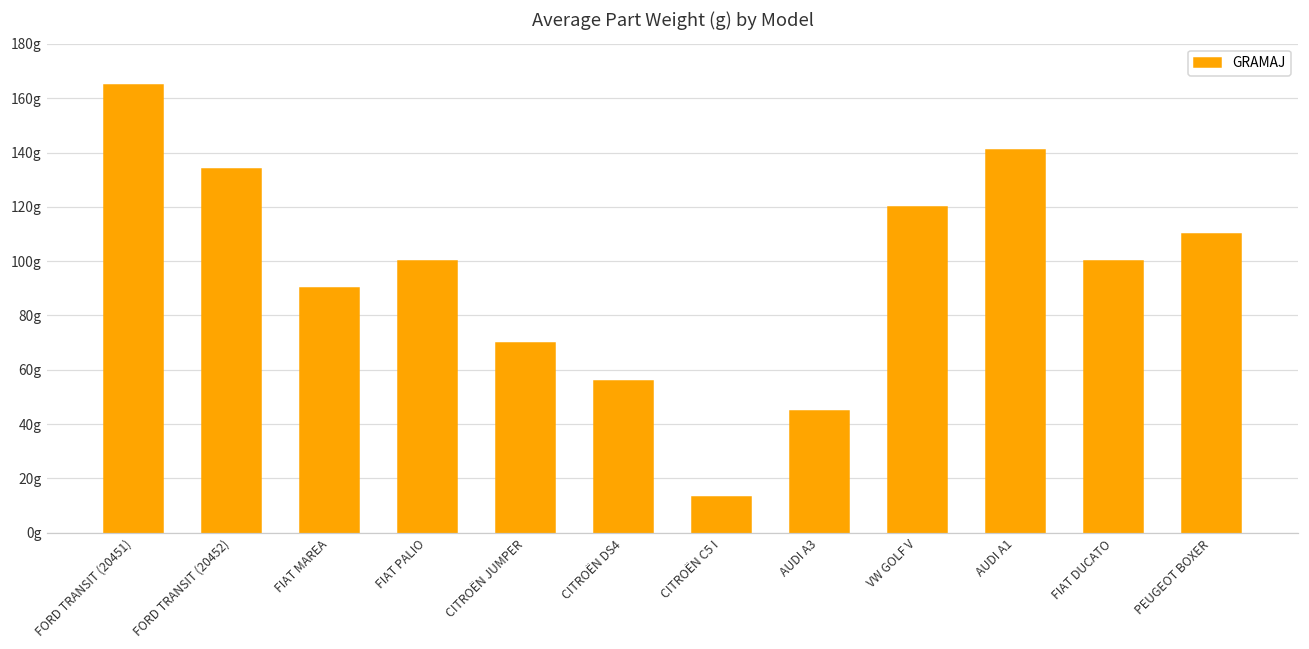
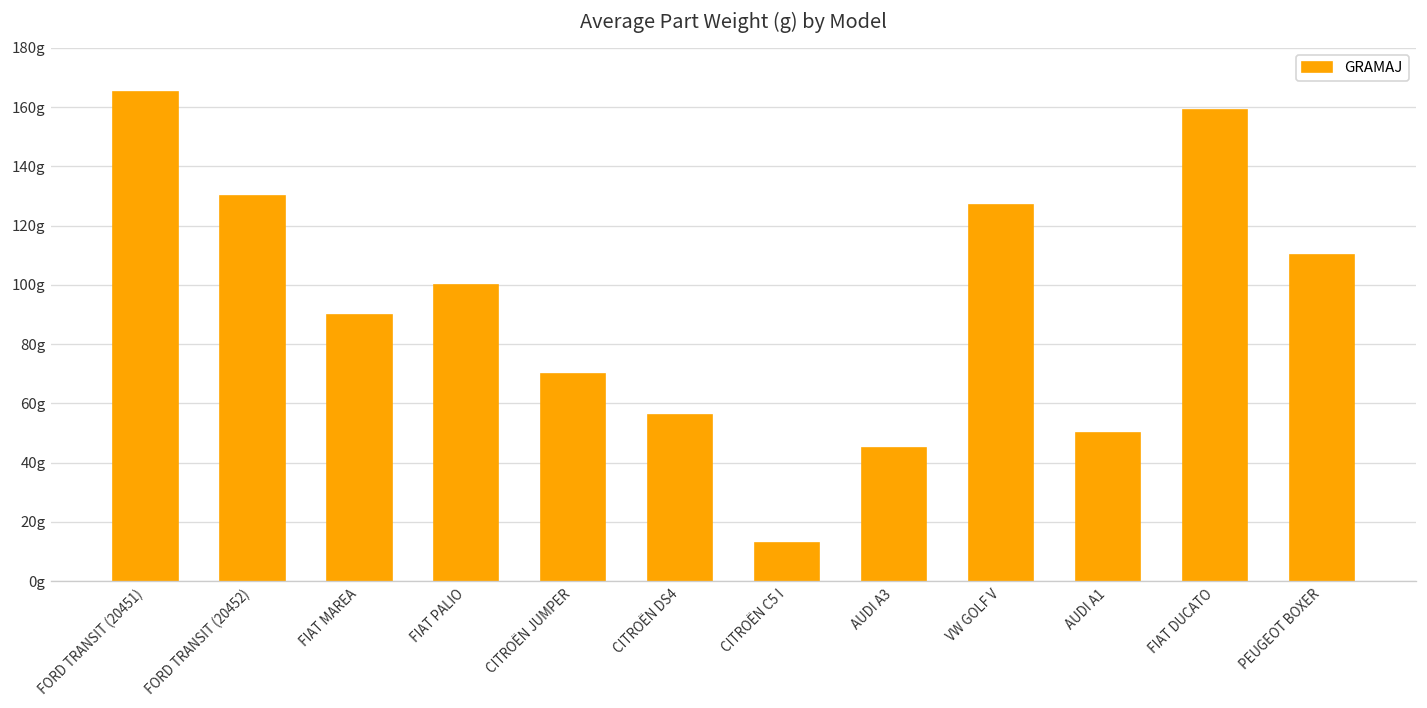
FORD TRANSIT (20452): 134g -> 130g
VW GOLF V: 120g -> 127g
AUDI A1: 141g -> 50g
FIAT DUCATO: 100g -> 159g
